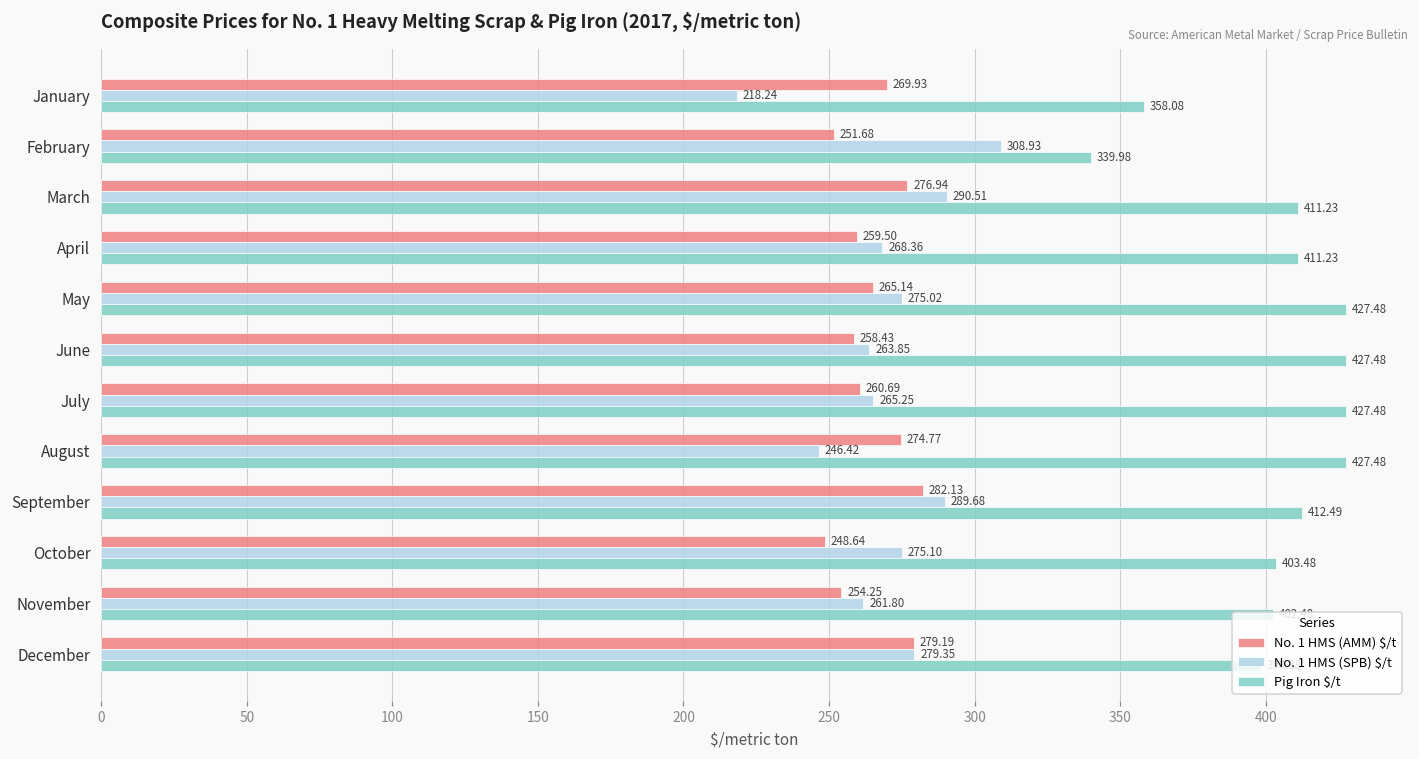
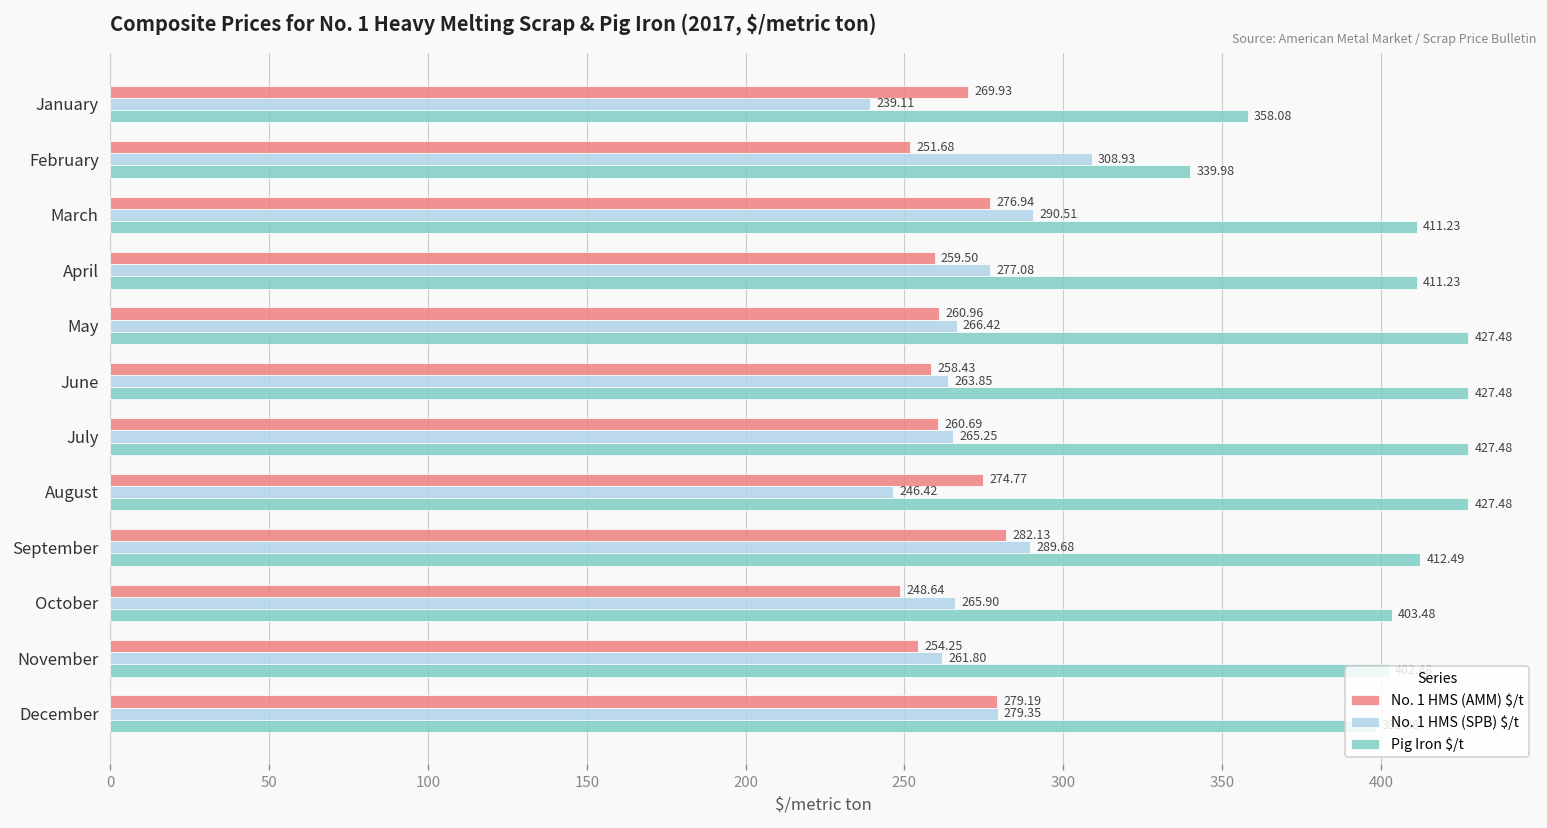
No. 1 HMS (SPB) $/t, January: 218.24 -> 239.11
No. 1 HMS (SPB) $/t, April: 268.36 -> 277.08
No. 1 HMS (AMM) $/t, May: 265.14 -> 260.96
No. 1 HMS (SPB) $/t, May: 275.02 -> 266.42
No. 1 HMS (SPB) $/t, October: 275.10 -> 265.90
